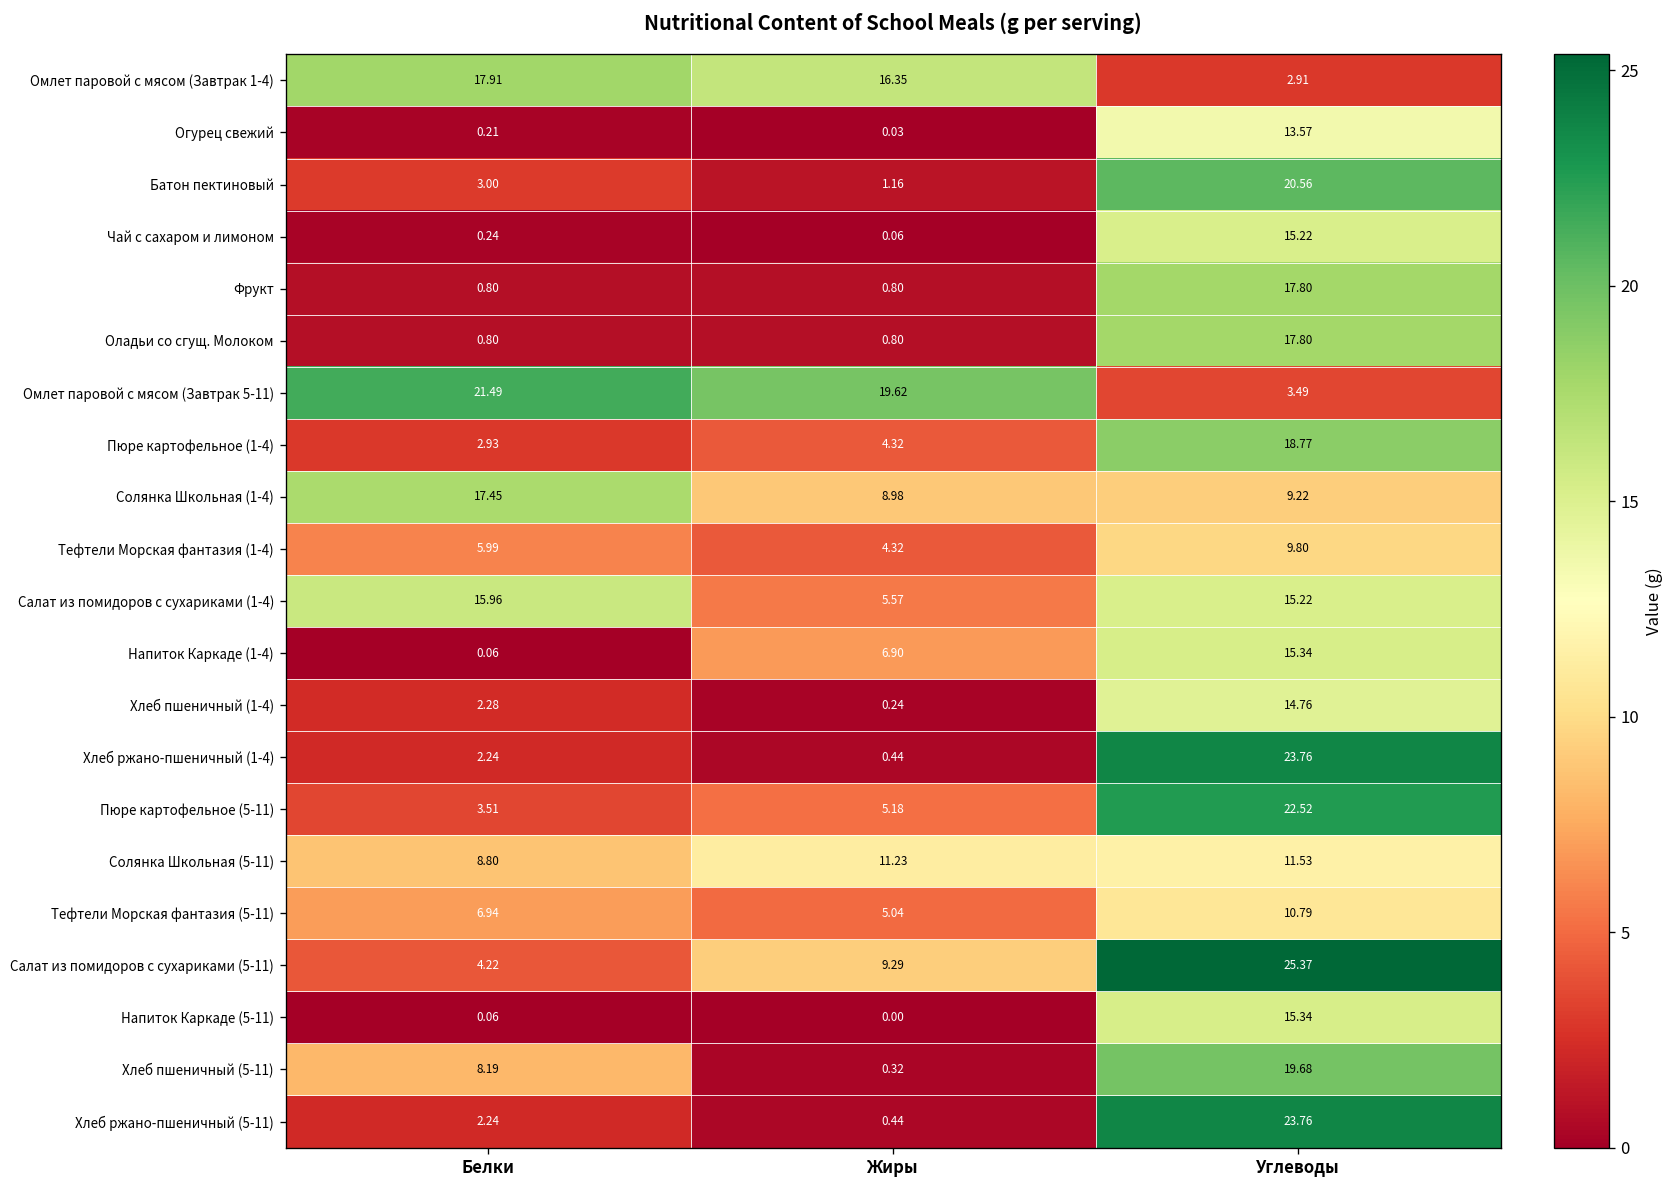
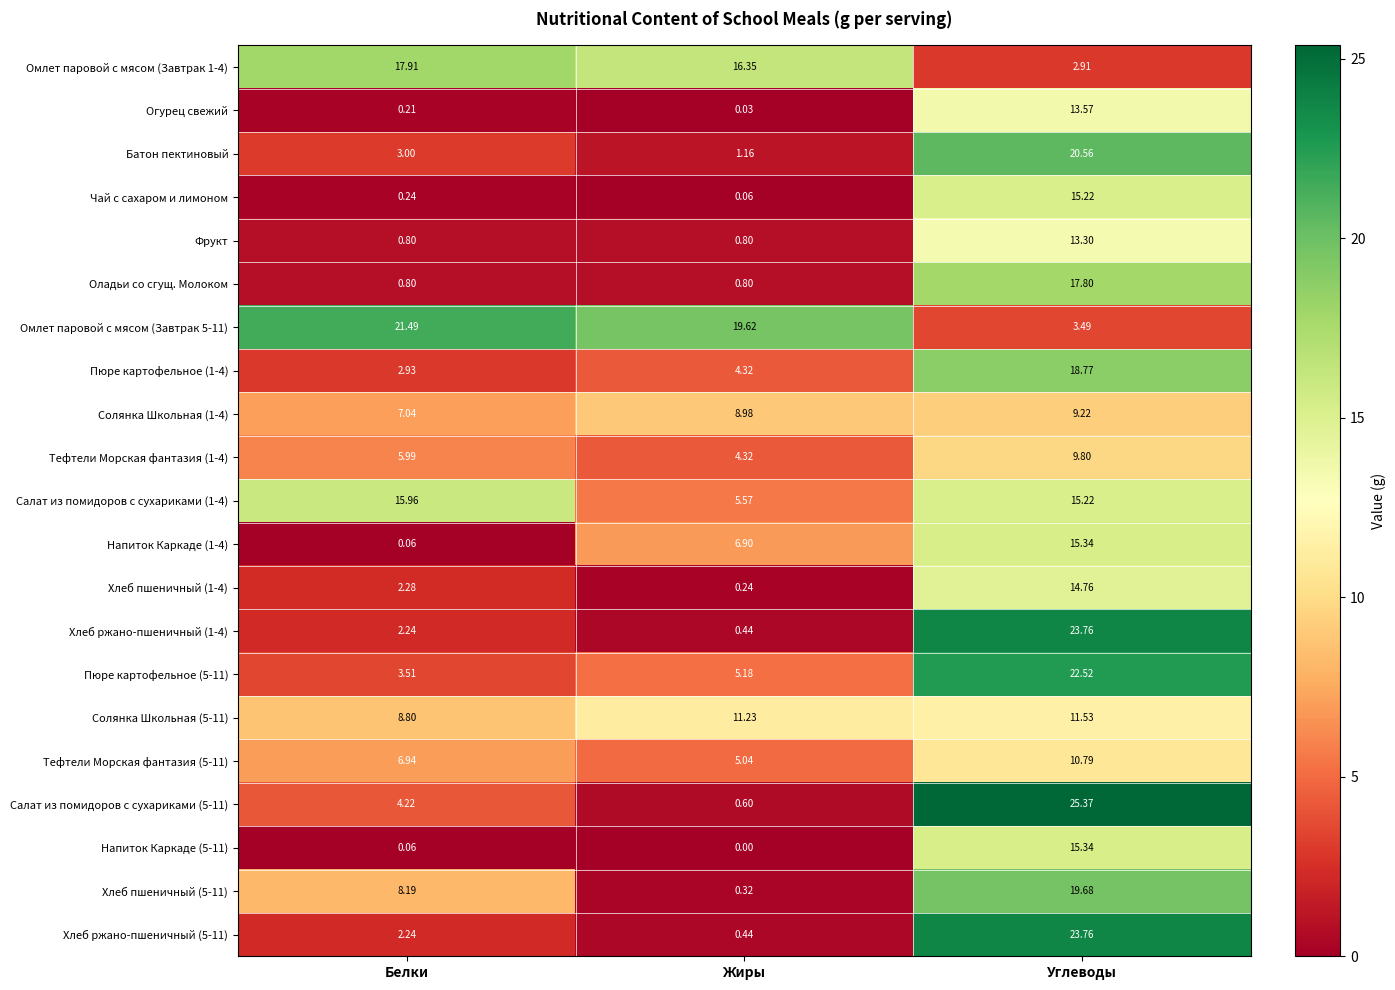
Фрукт, Углеводы: 17.80 -> 13.30
Солянка Школьная (1-4), Белки: 17.45 -> 7.04
Салат из помидоров с сухариками (5-11), Жиры: 9.29 -> 0.60
